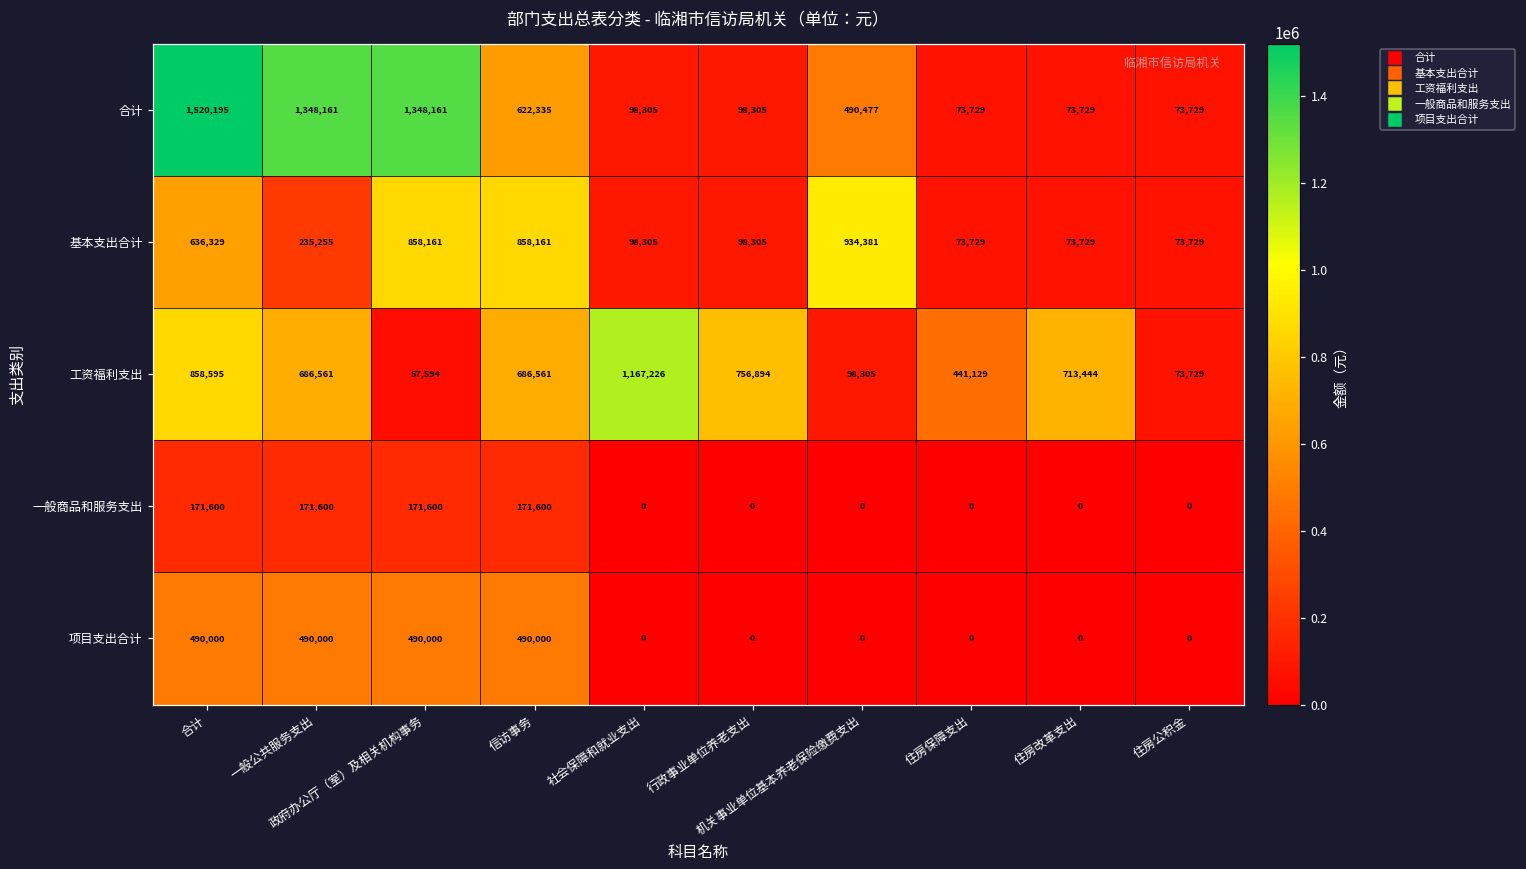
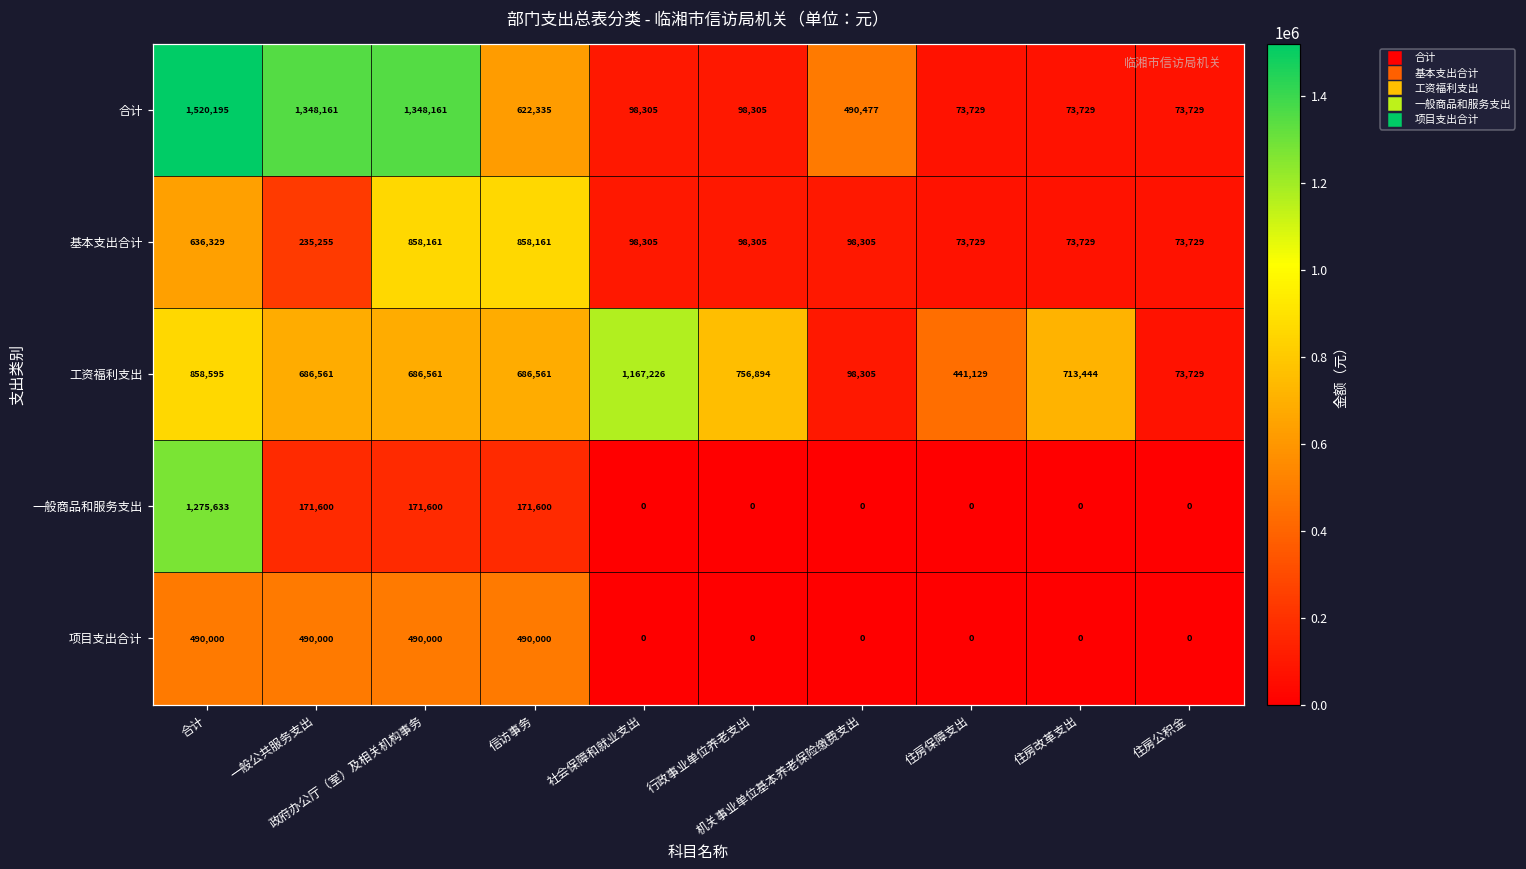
基本支出合计, 机关事业单位基本养老保险缴费支出: 934,381 -> 98,305
工资福利支出, 政府办公厅（室）及相关机构事务: 57,594 -> 686,561
一般商品和服务支出, 合计: 171,600 -> 1,275,633
